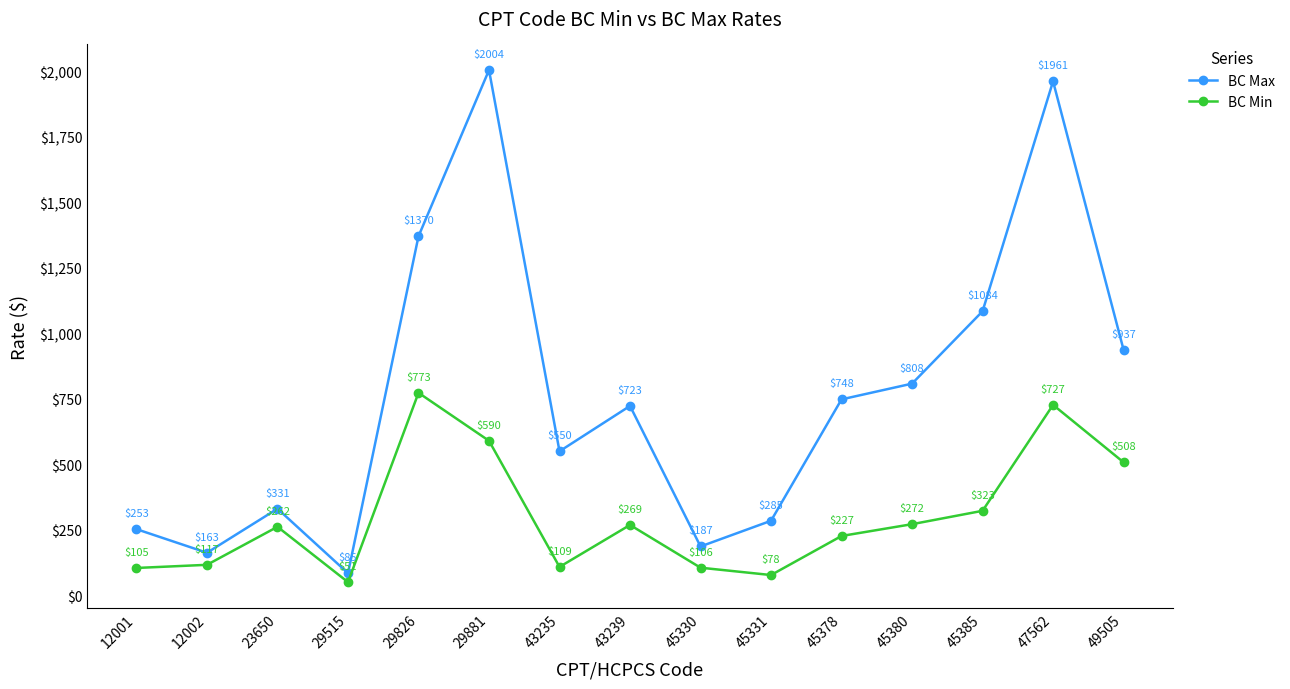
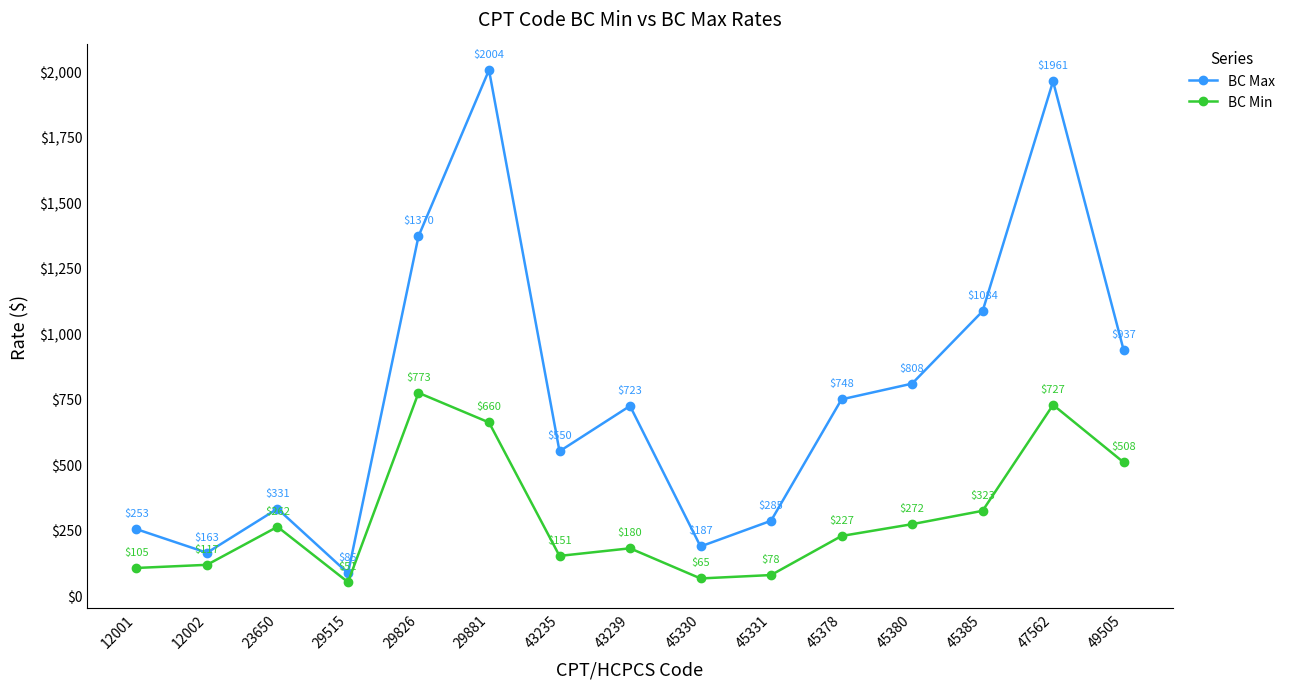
BC Min, 29881: $590 -> $660
BC Min, 43235: $109 -> $151
BC Min, 43239: $269 -> $180
BC Min, 45330: $106 -> $65
